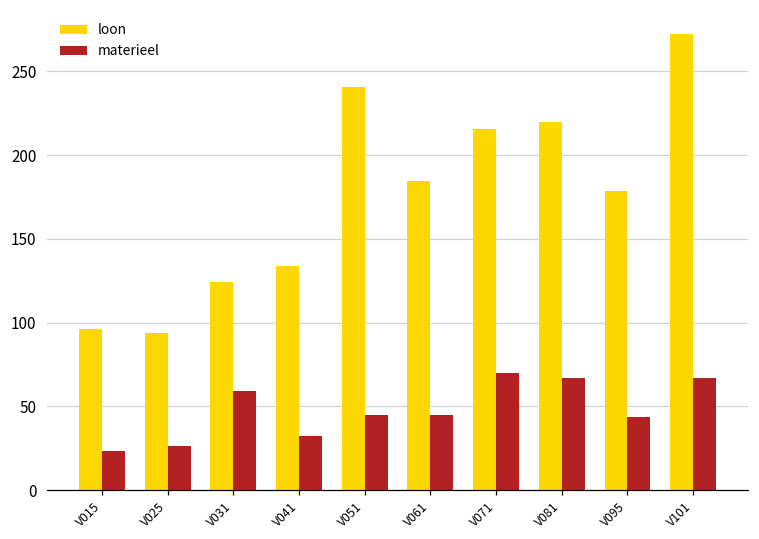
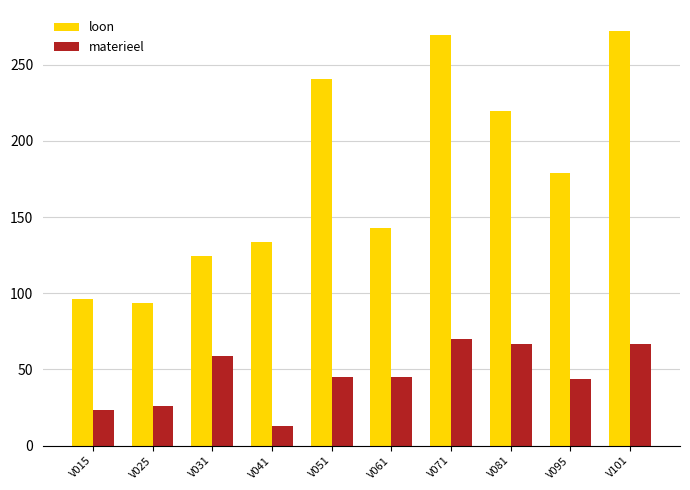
materieel, V041: 33 -> 13
loon, V061: 184 -> 143
loon, V071: 216 -> 270
